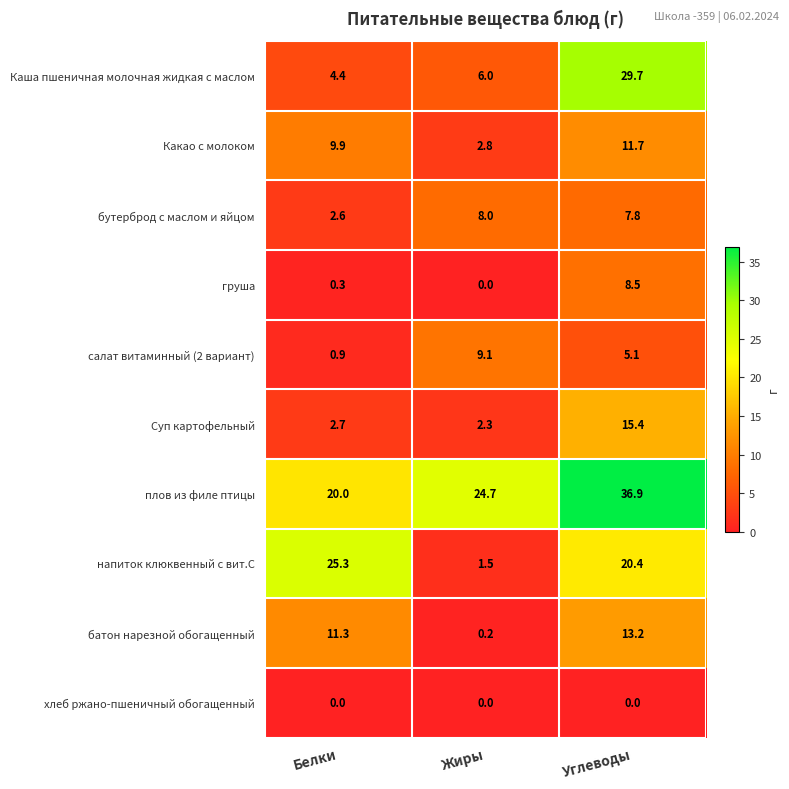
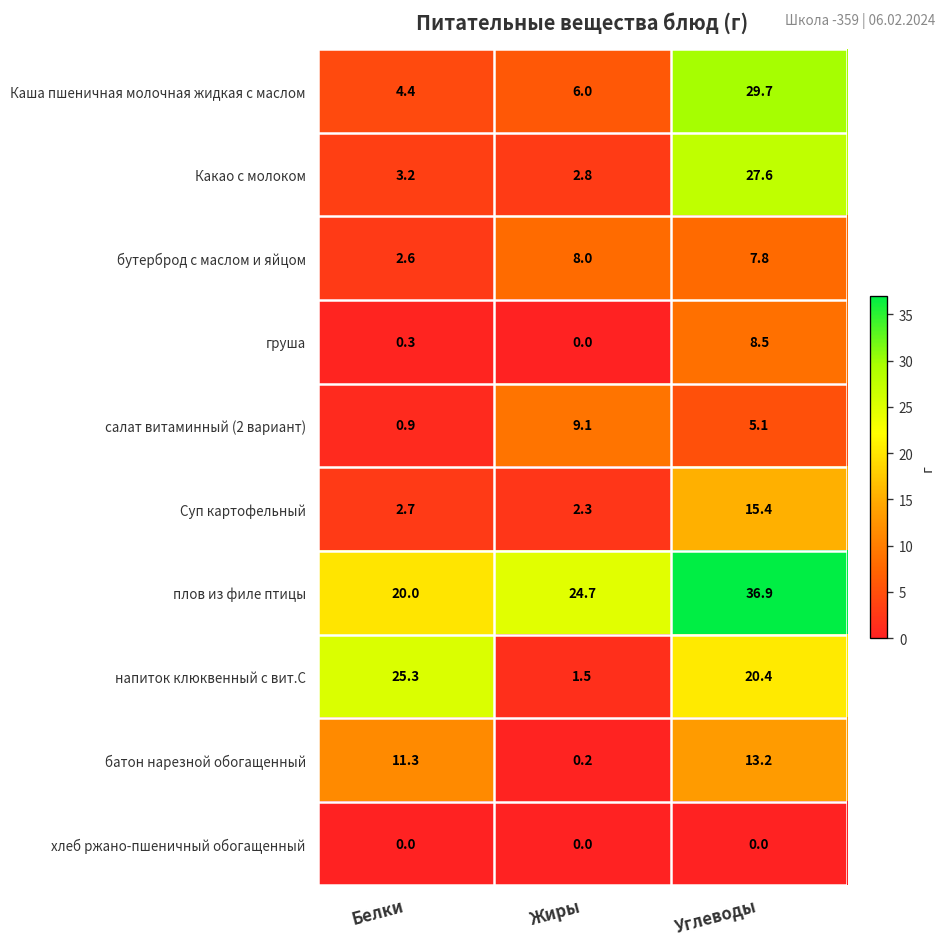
Какао с молоком, Белки: 9.9 -> 3.2
Какао с молоком, Углеводы: 11.7 -> 27.6
